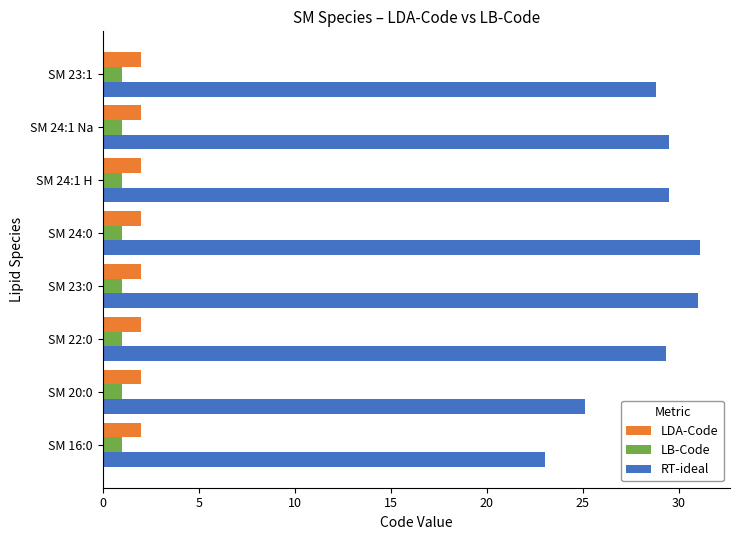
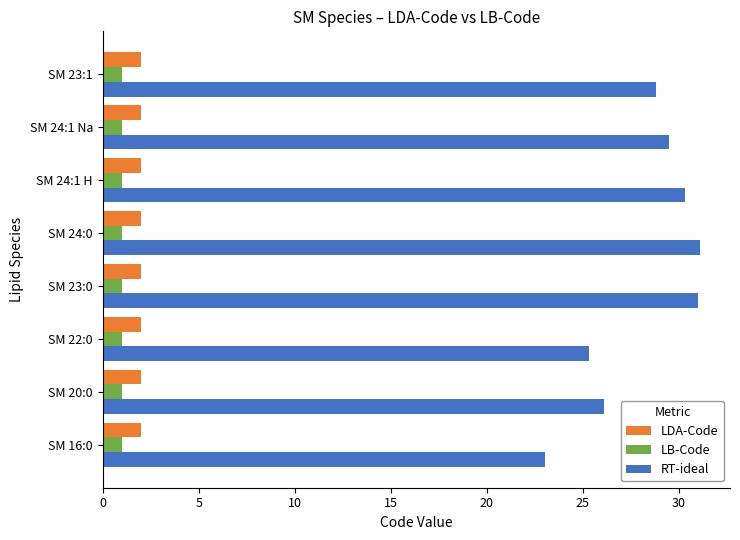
RT-ideal, SM 24:1 H: 29.5 -> 30.3
RT-ideal, SM 22:0: 29.3 -> 25.3
RT-ideal, SM 20:0: 25.1 -> 26.1
